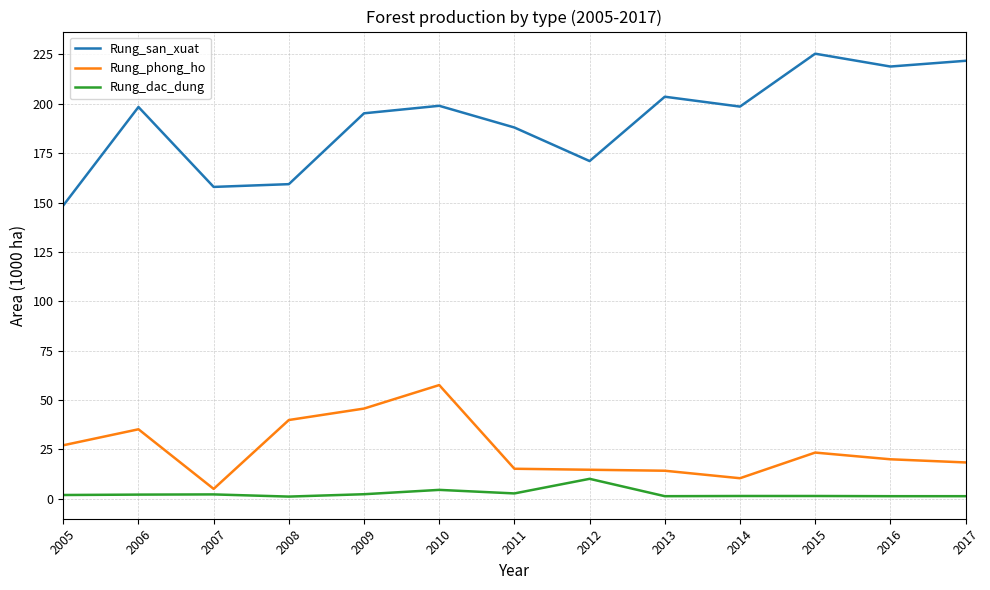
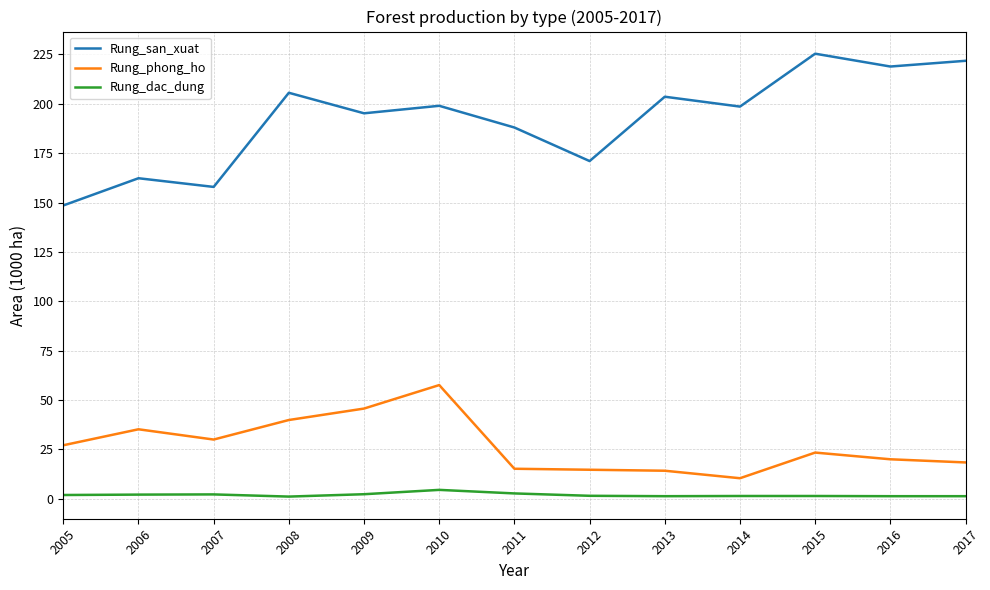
Rung_san_xuat, 2006: 198 -> 162
Rung_phong_ho, 2007: 5 -> 30
Rung_san_xuat, 2008: 159 -> 206
Rung_dac_dung, 2012: 10 -> 1
